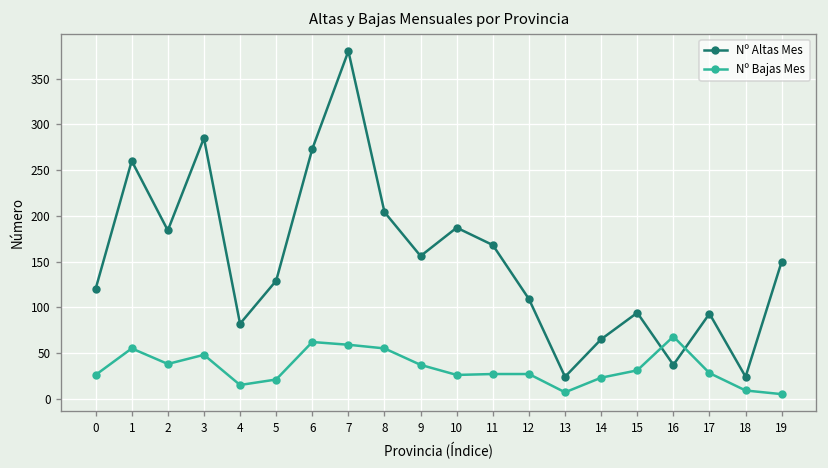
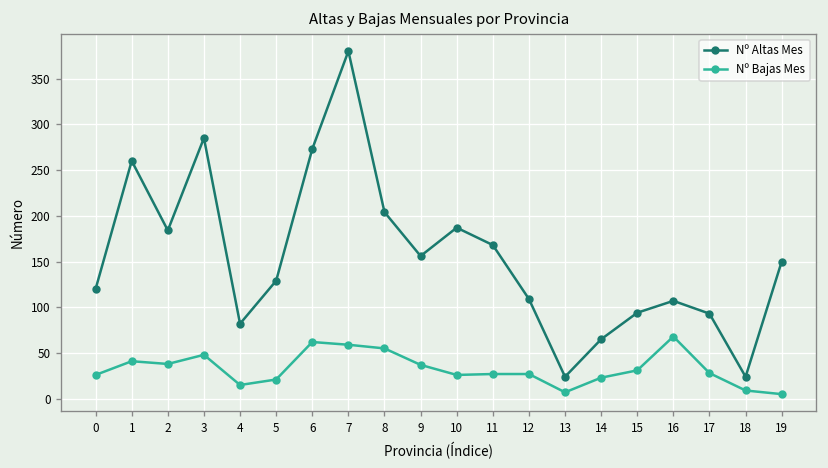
Nº Bajas Mes, 1: 60 -> 40
Nº Altas Mes, 16: 40 -> 110
